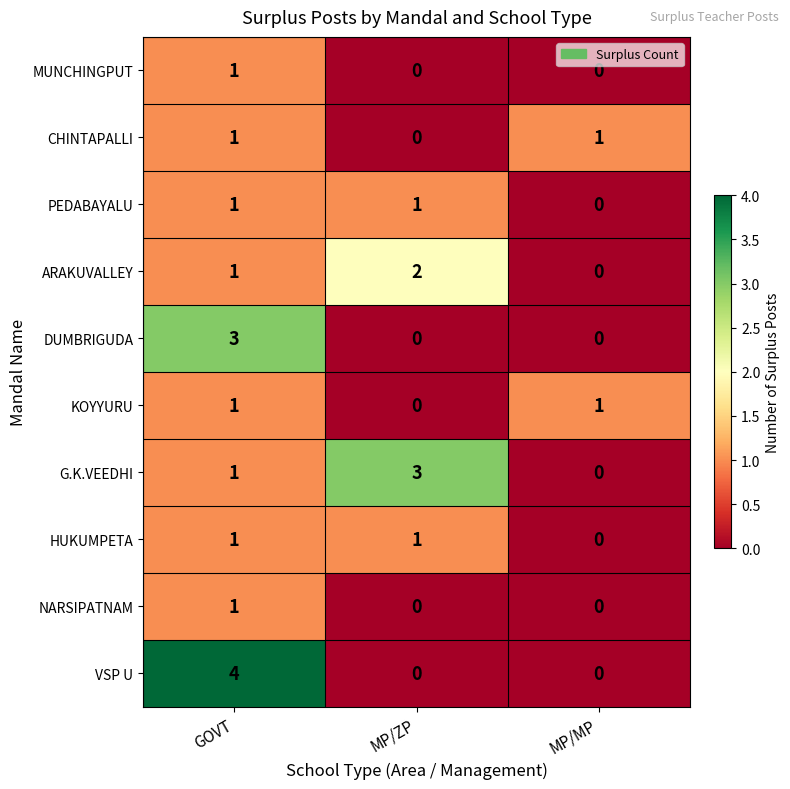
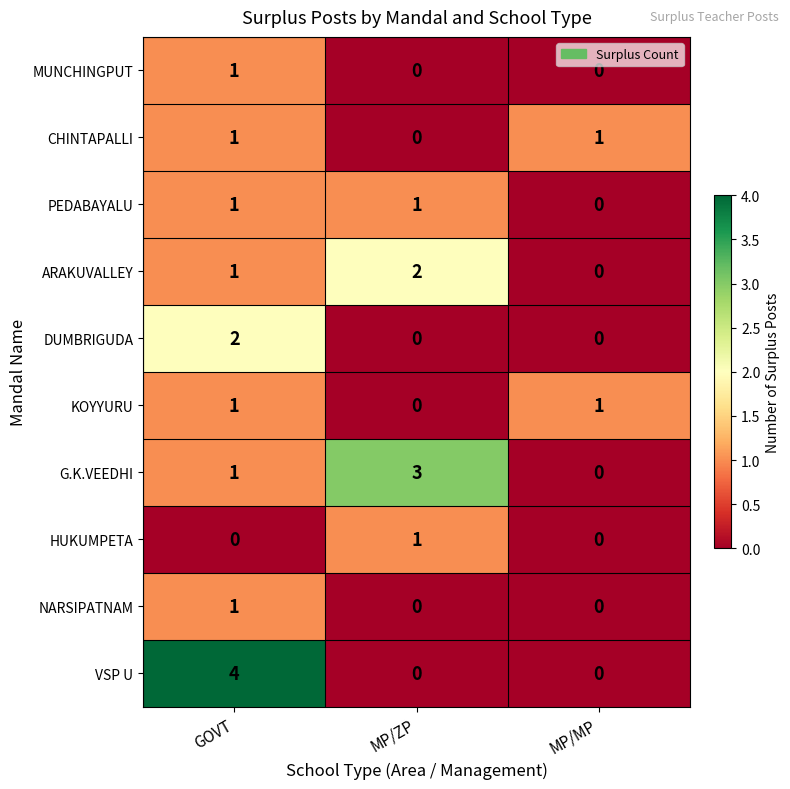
DUMBRIGUDA, GOVT: 3 -> 2
HUKUMPETA, GOVT: 1 -> 0
